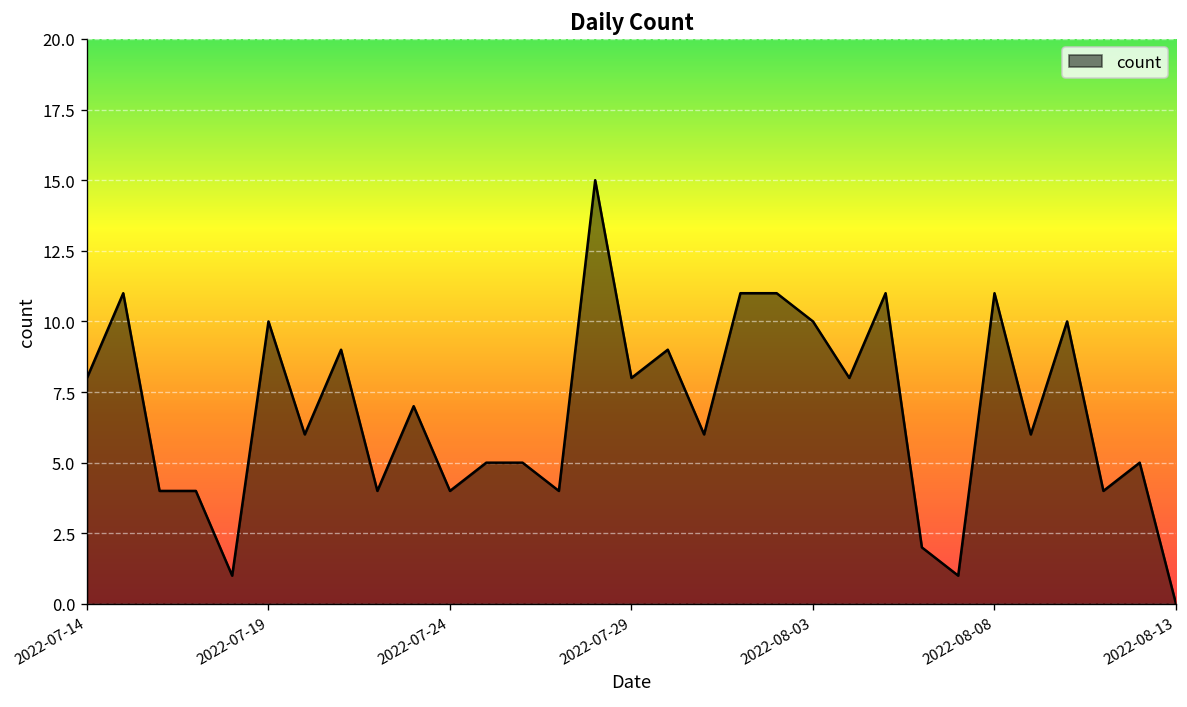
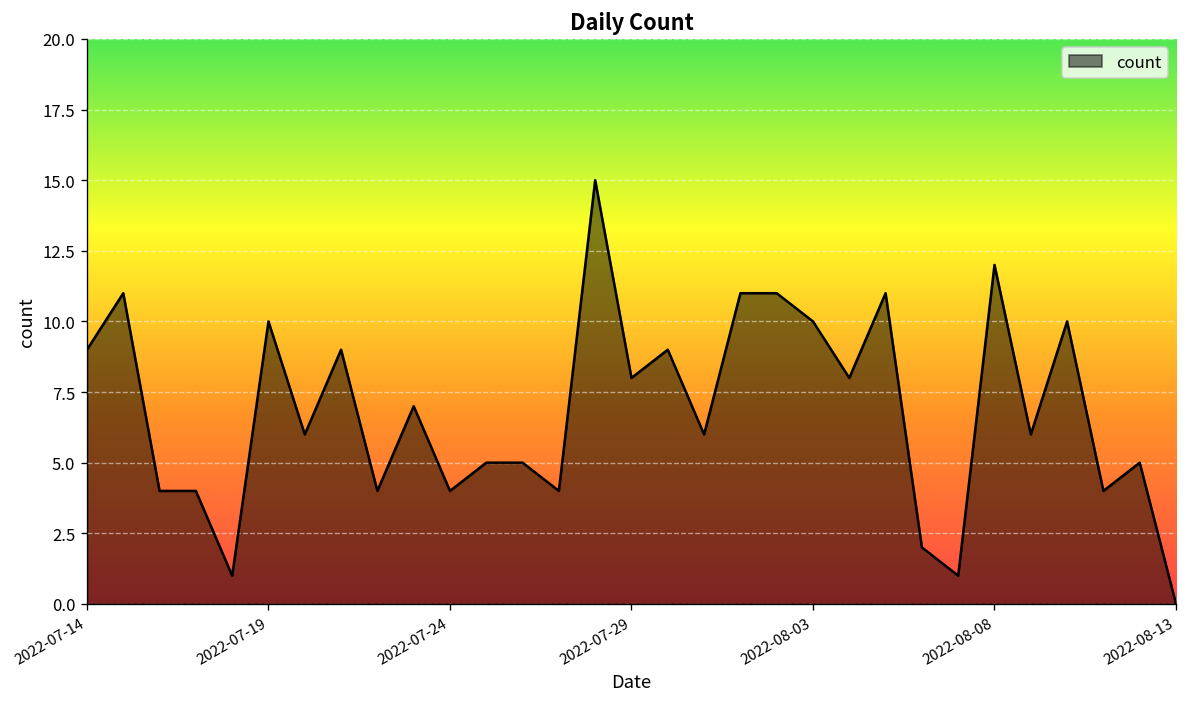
2022-07-14: 8 -> 9
2022-08-08: 11 -> 12
